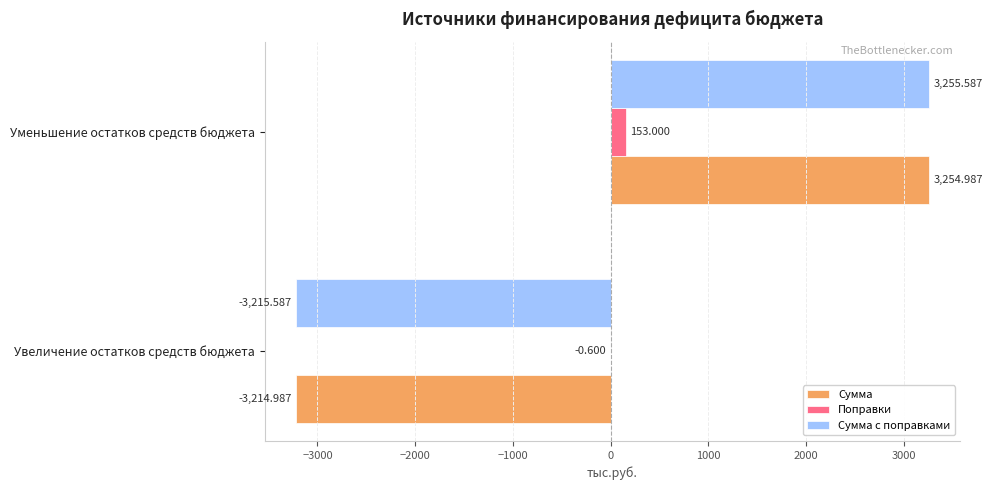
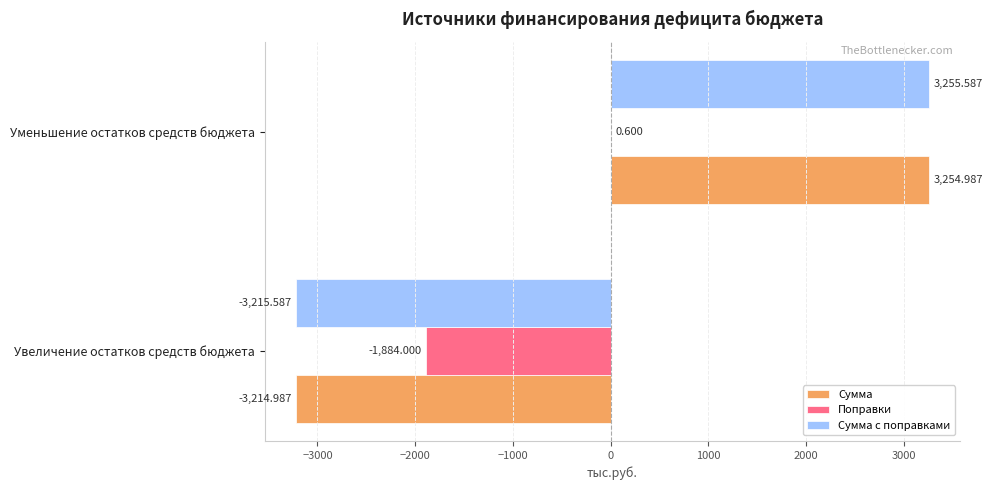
Поправки, Уменьшение остатков средств бюджета: 153.000 -> 0.600
Поправки, Увеличение остатков средств бюджета: -0.600 -> -1,884.000
